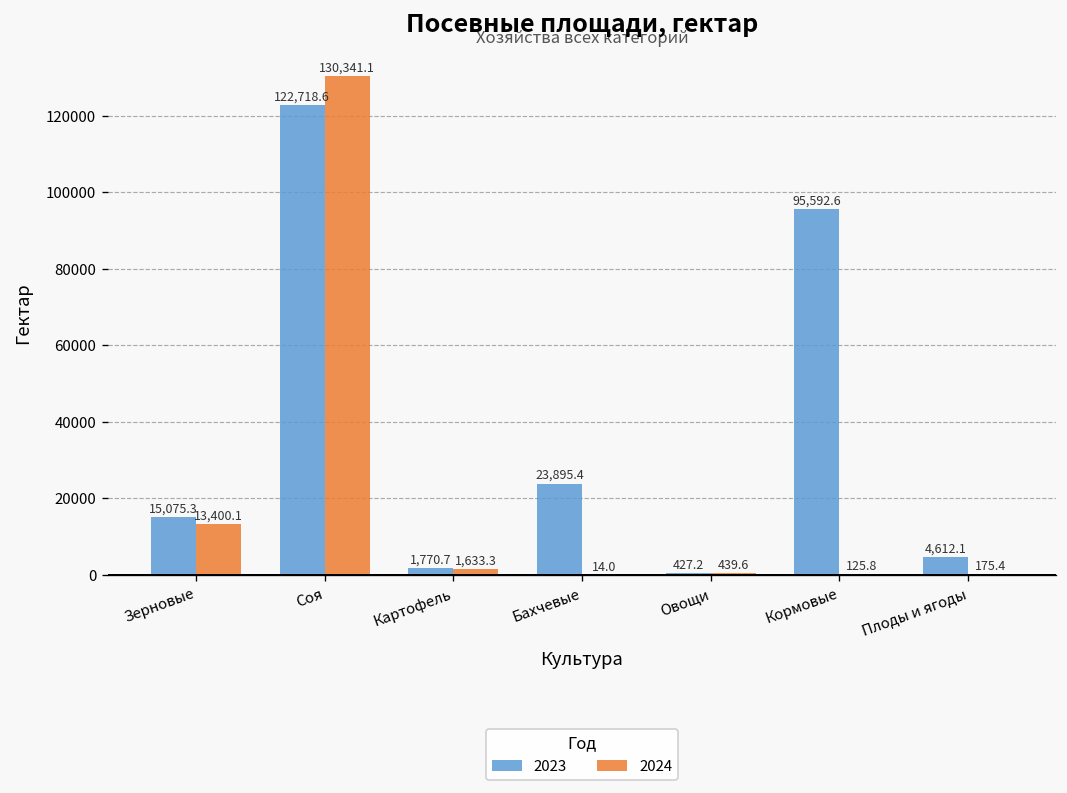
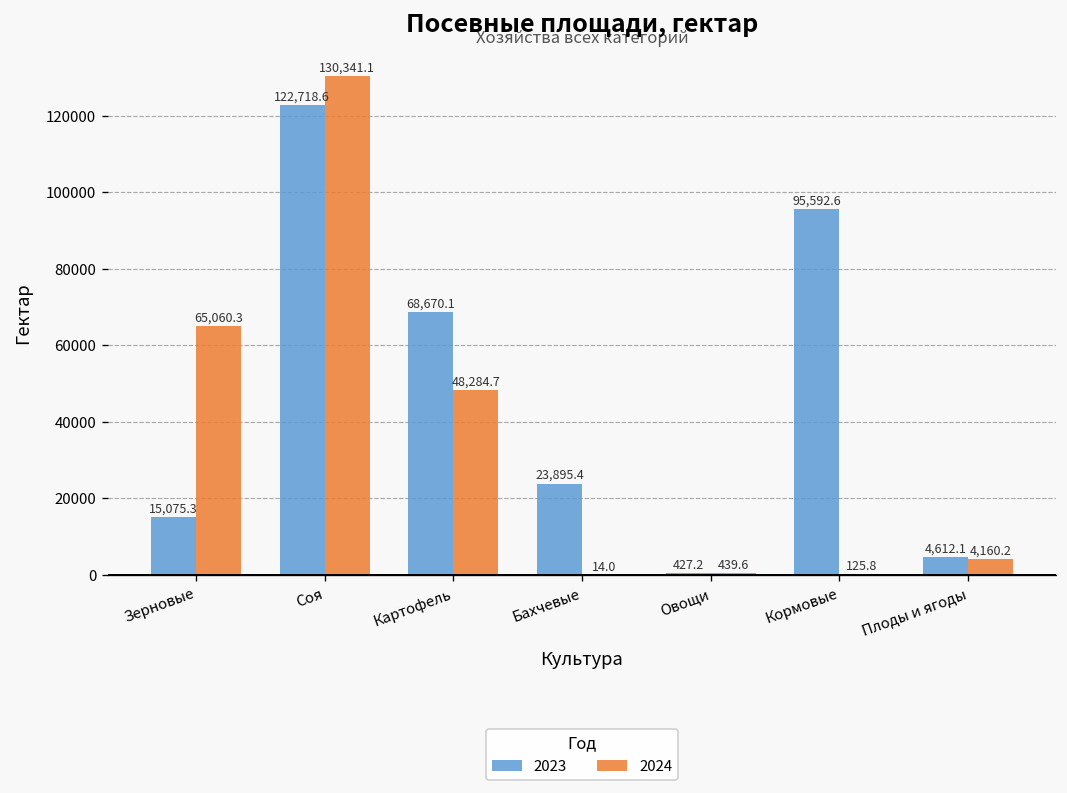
2024, Зерновые: 13,400.1 -> 65,060.3
2023, Картофель: 1,770.7 -> 68,670.1
2024, Картофель: 1,633.3 -> 48,284.7
2024, Плоды и ягоды: 175.4 -> 4,160.2
